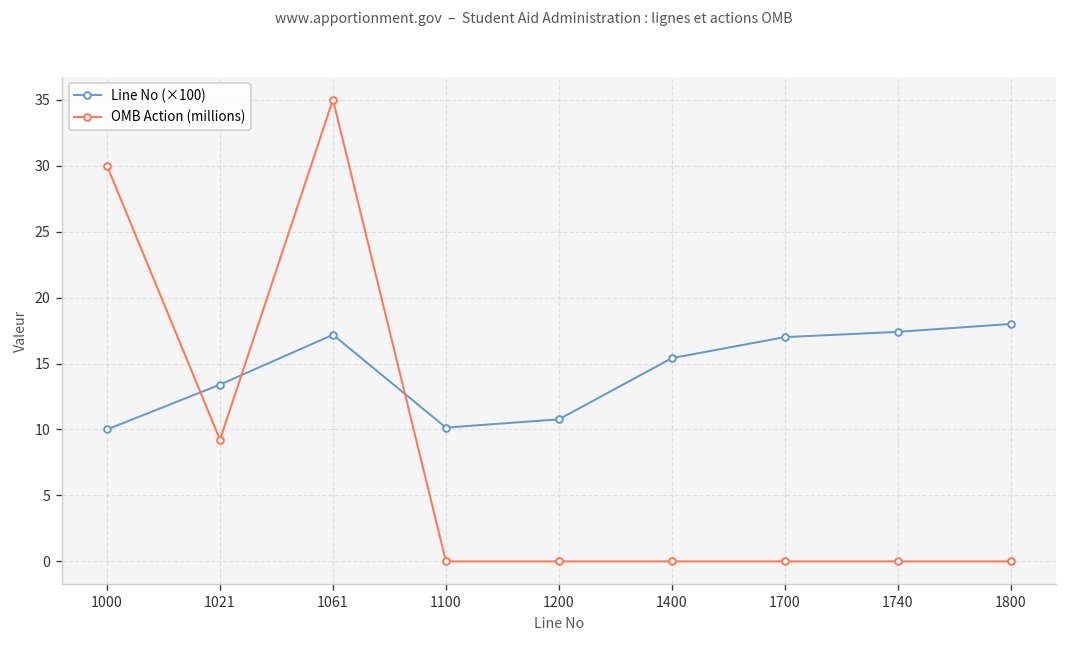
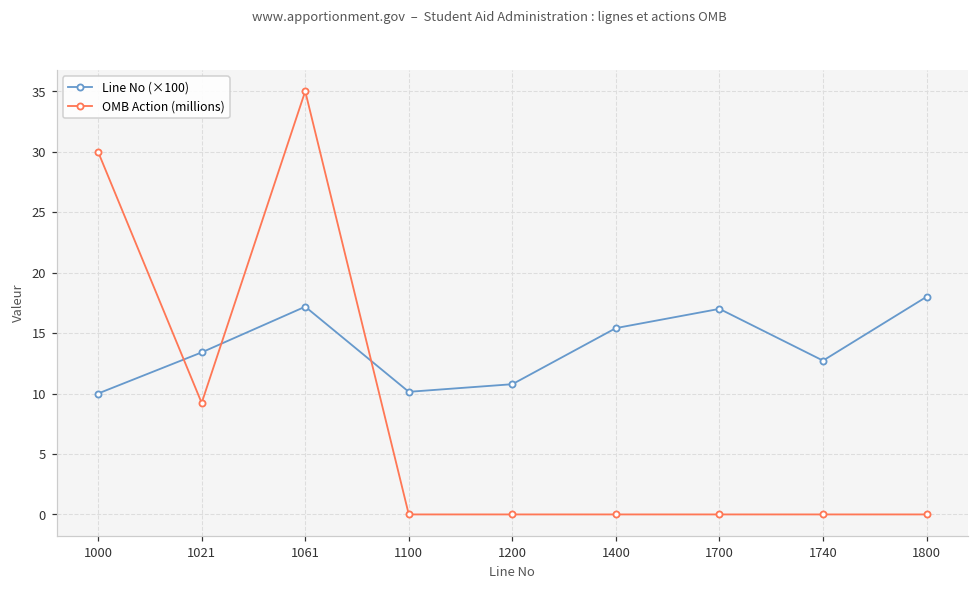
Line No (×100), 1740: 17.4 -> 12.7
